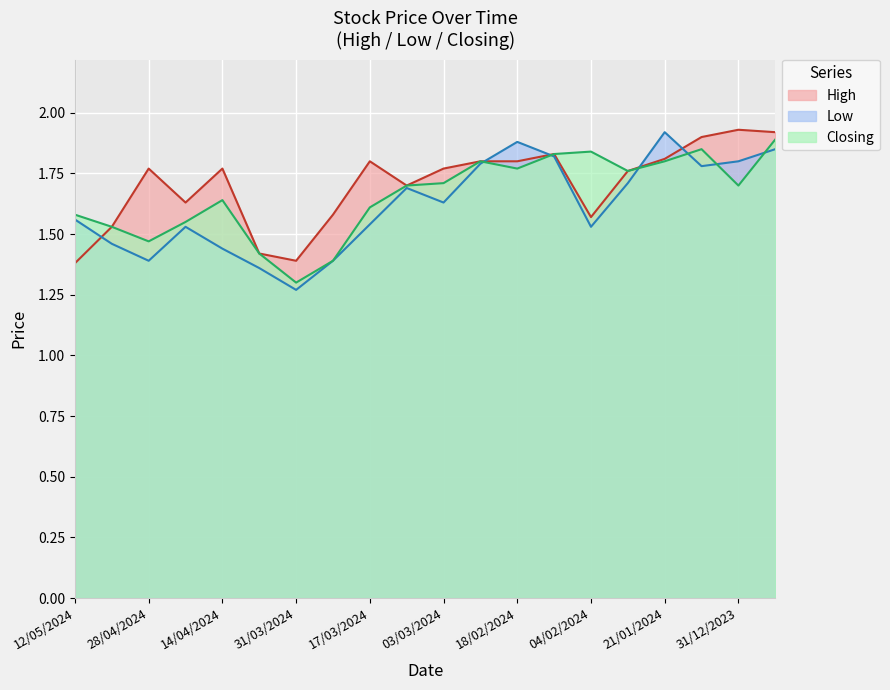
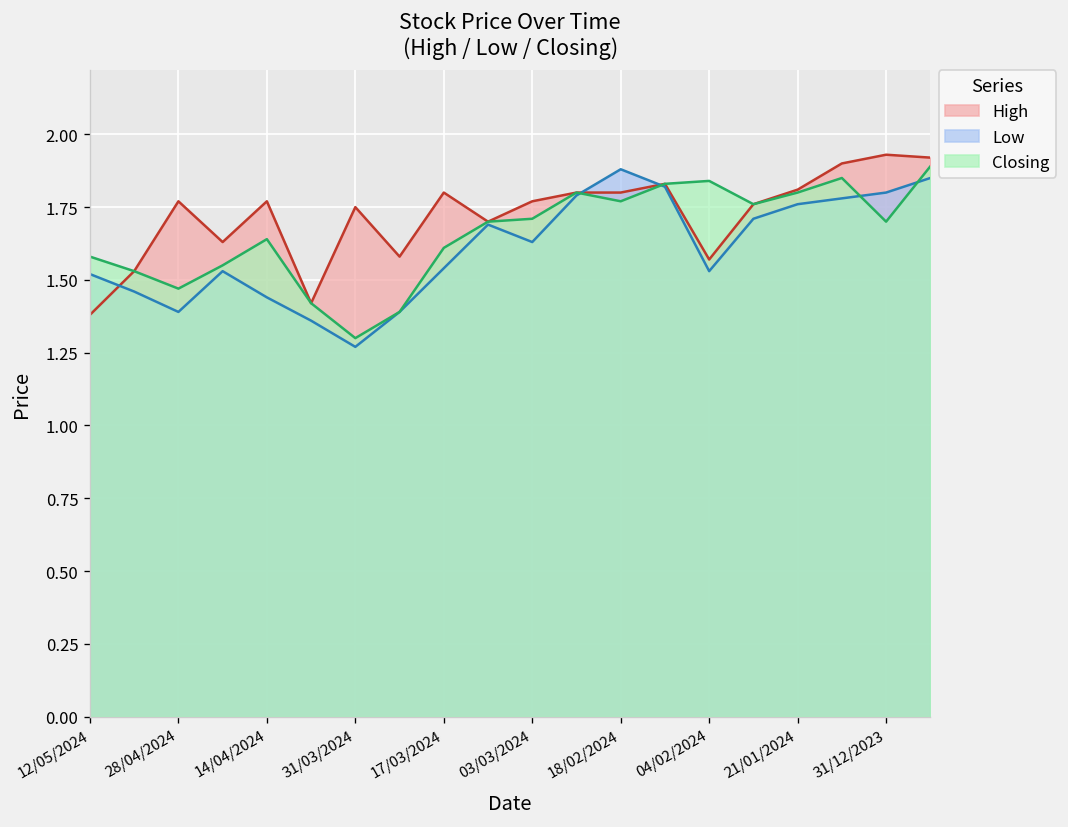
Low, 12/05/2024: 1.56 -> 1.52
High, 31/03/2024: 1.39 -> 1.75
Low, 21/01/2024: 1.92 -> 1.76
